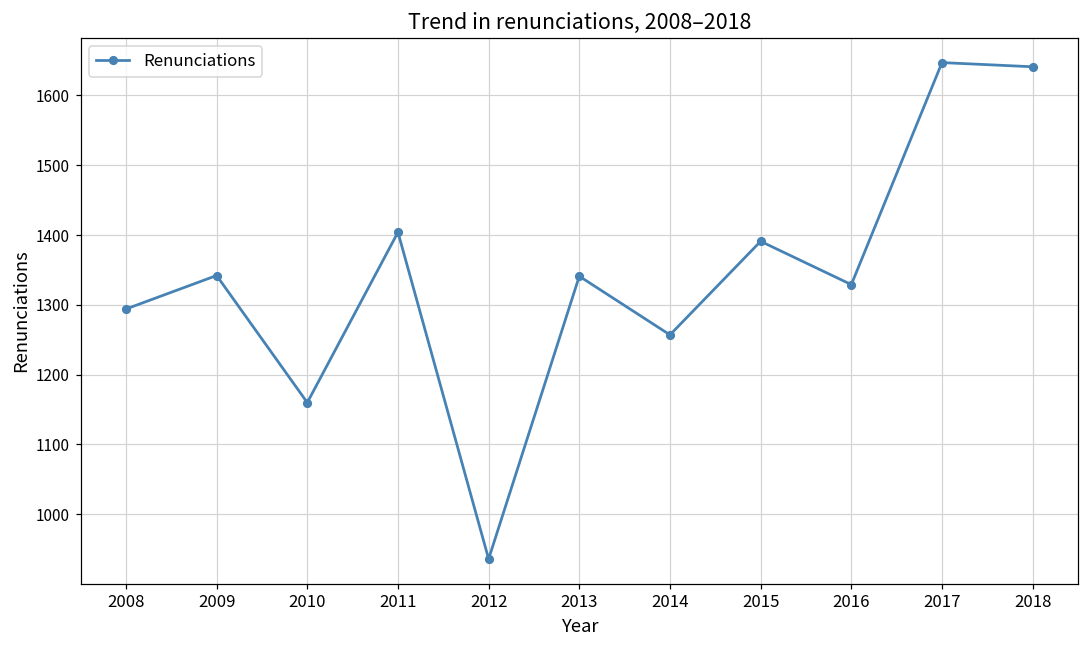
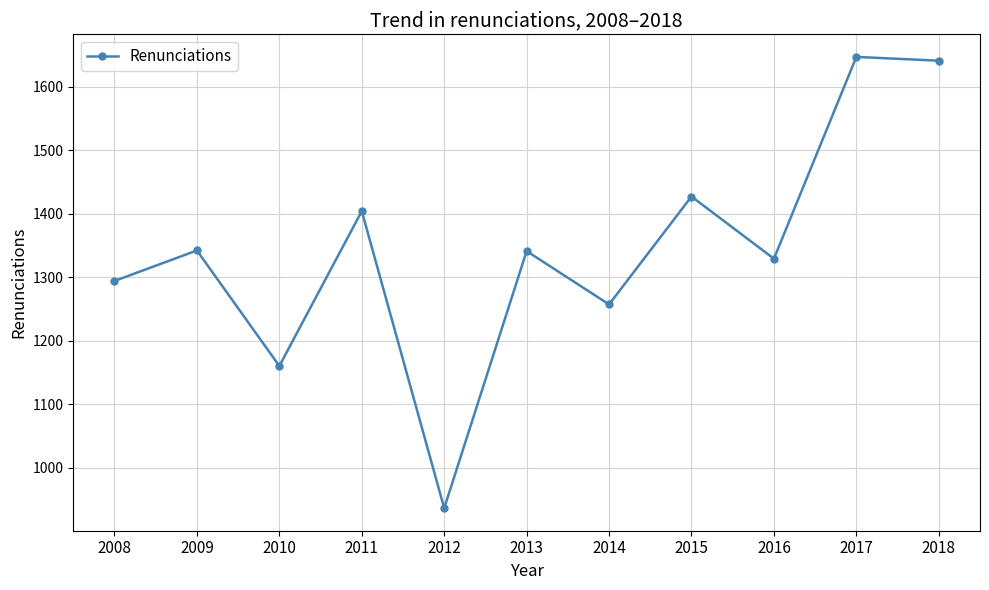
2015: 1390 -> 1430
